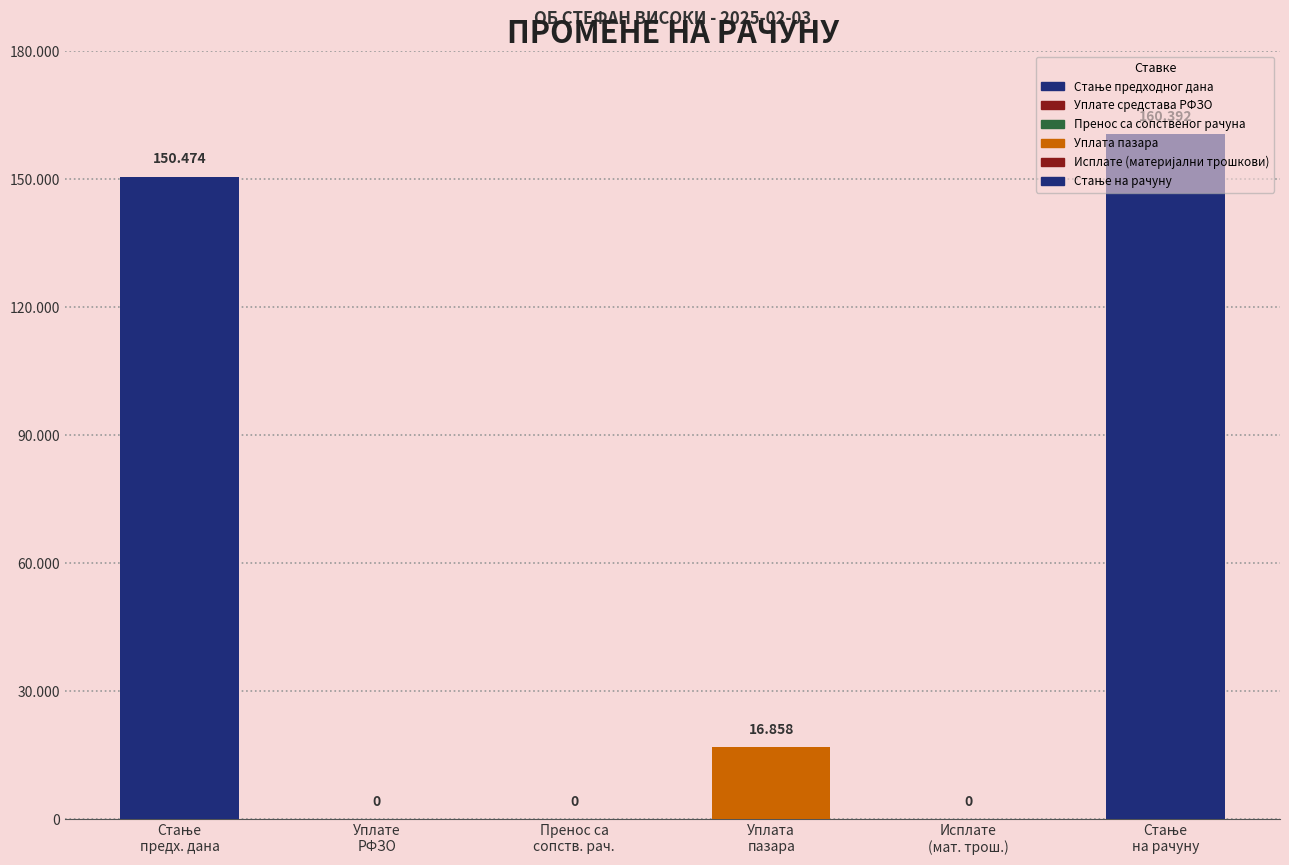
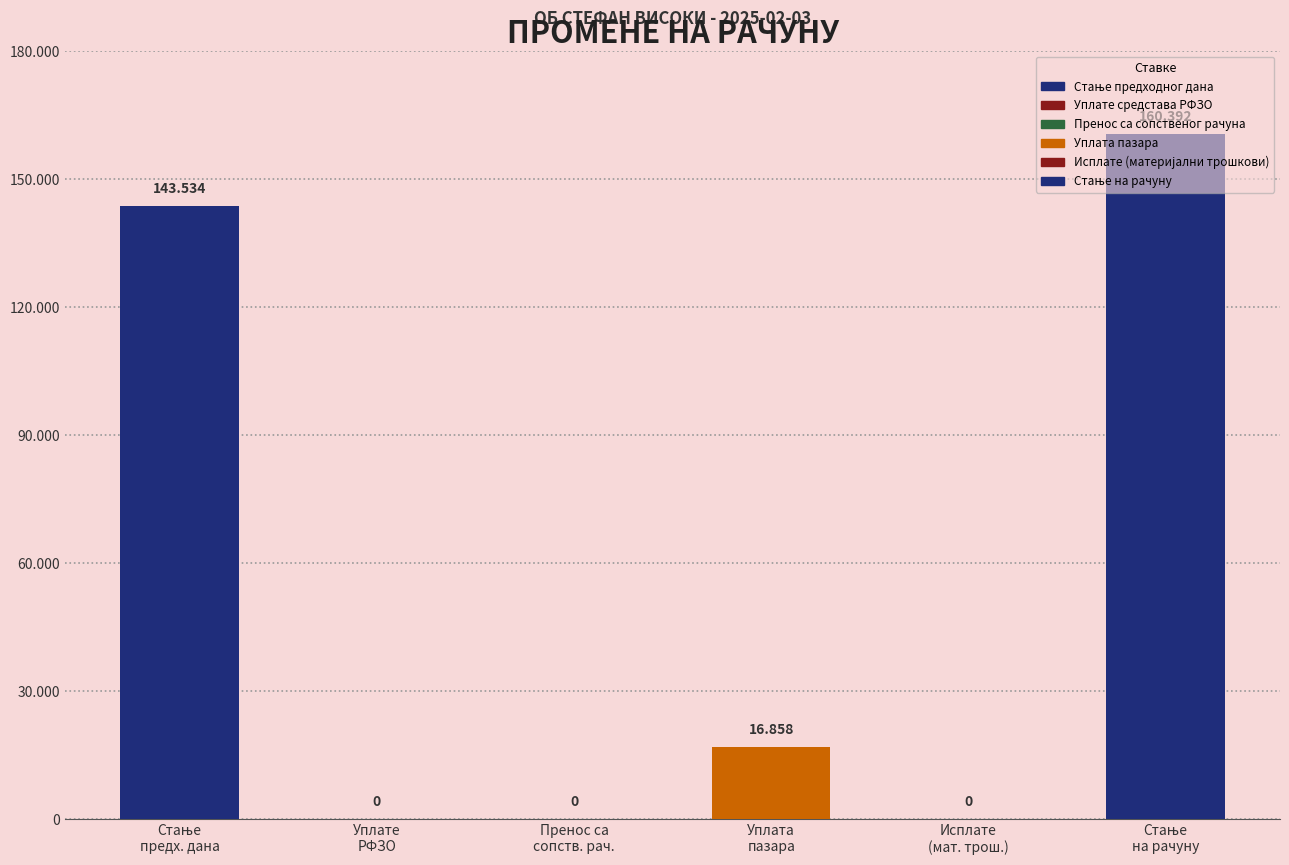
Стање предх. дана: 150.474 -> 143.534
